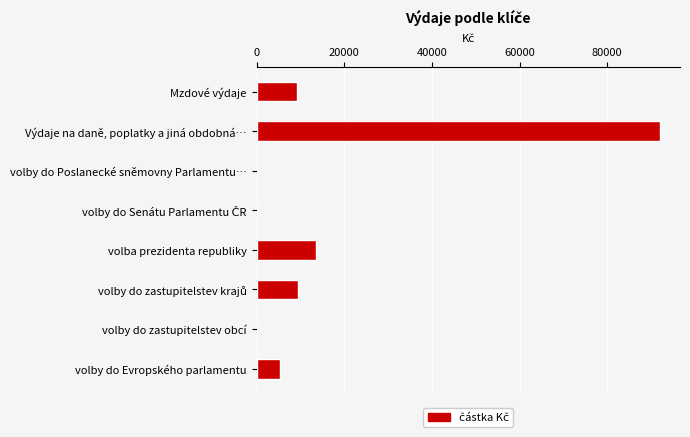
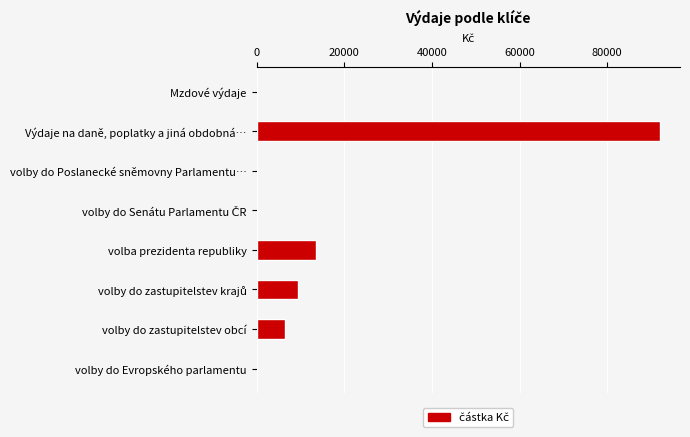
Mzdové výdaje: 9000 -> 0
volby do zastupitelstev obcí: 0 -> 7000
volby do Evropského parlamentu: 5000 -> 0
